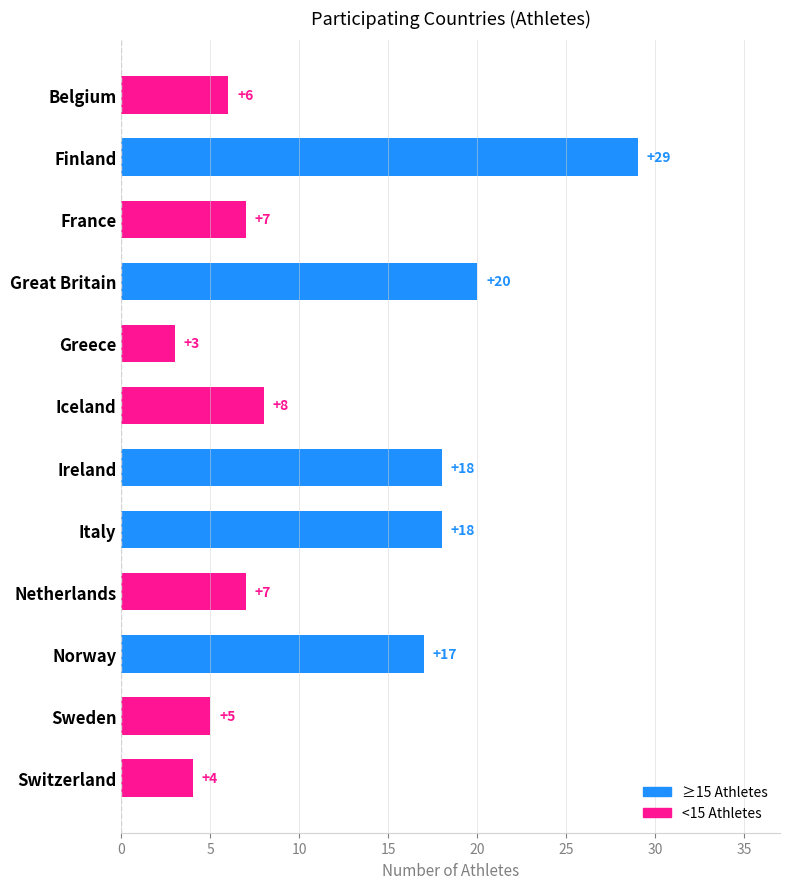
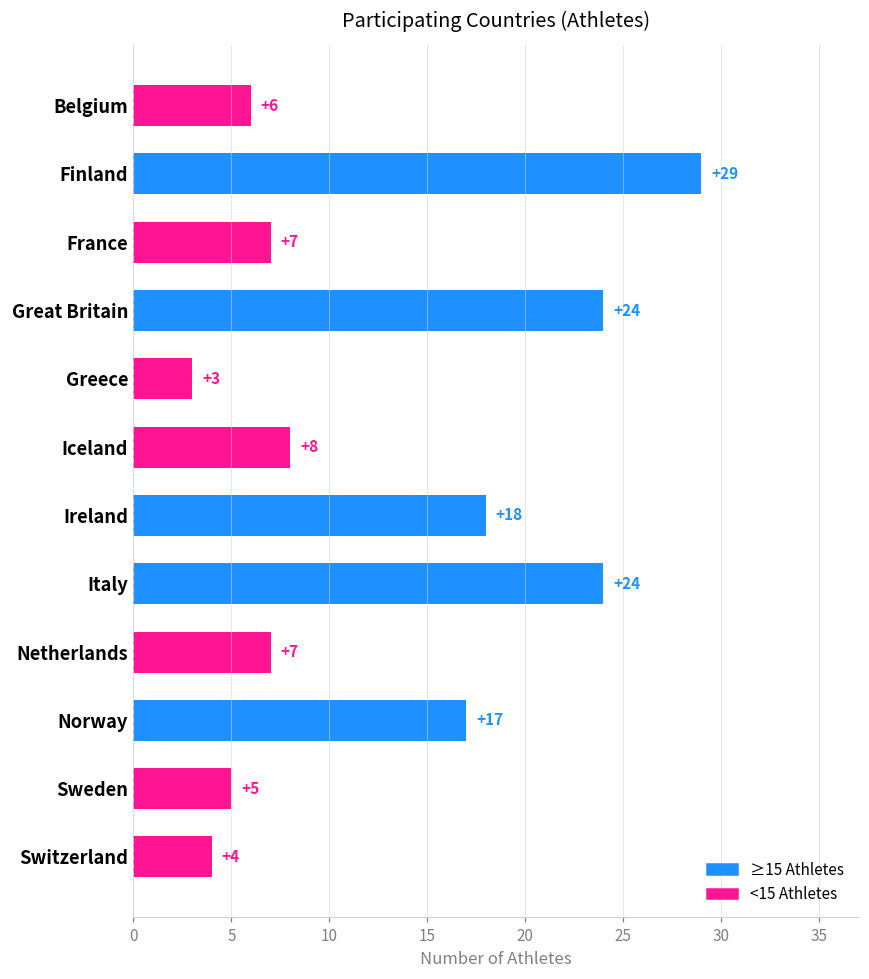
Great Britain: +20 -> +24
Italy: +18 -> +24
